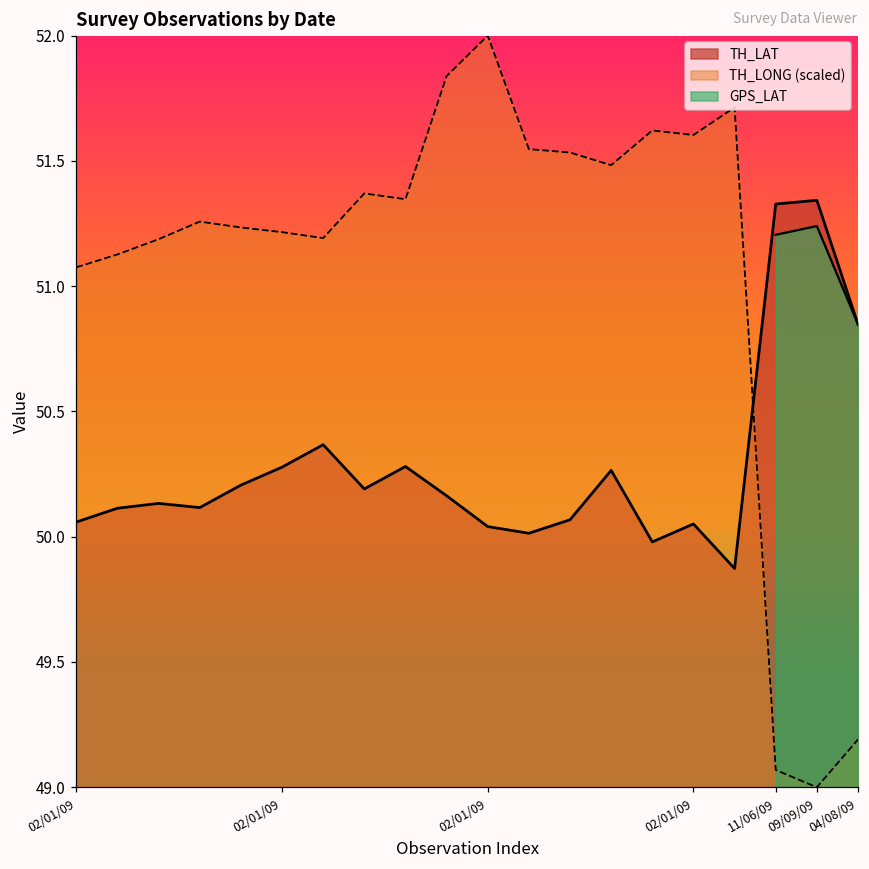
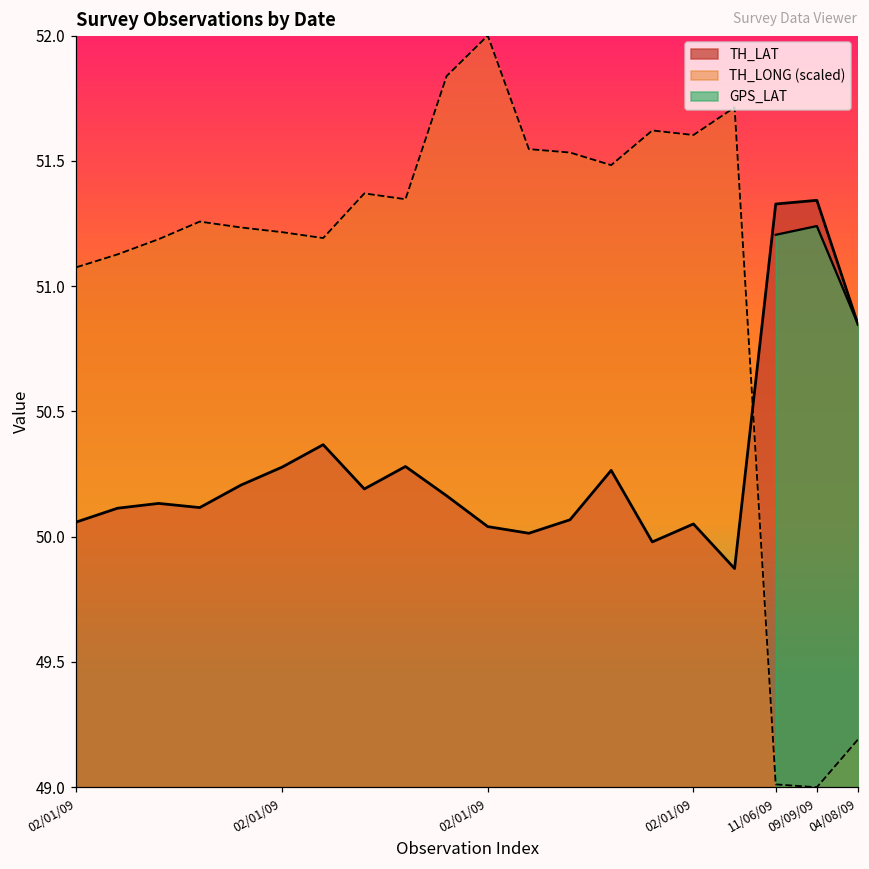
TH_LONG (scaled), 11/06/09: 49.07 -> 49.01
